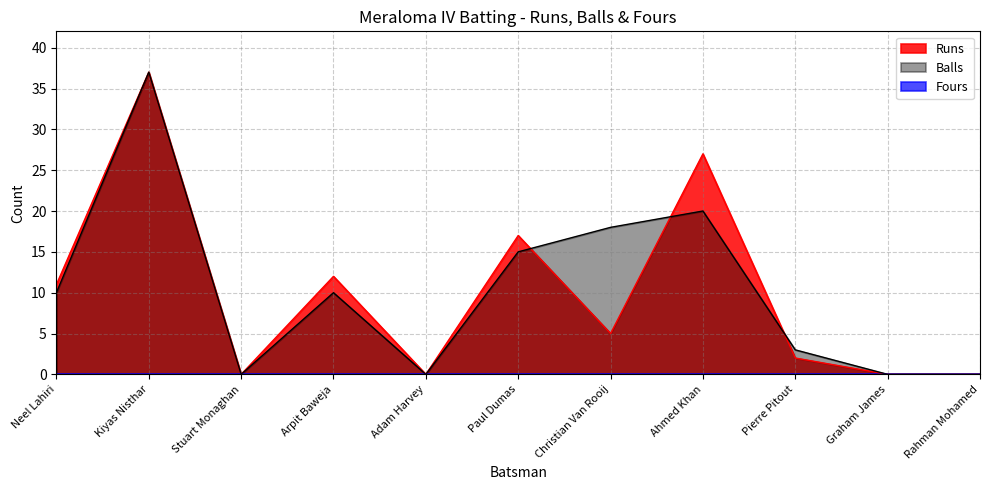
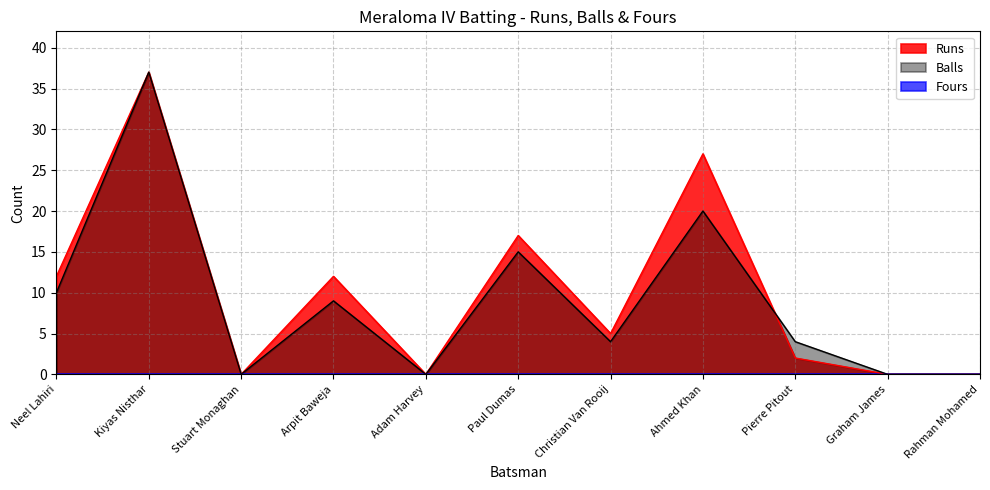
Runs, Neel Lahiri: 11 -> 12
Balls, Arpit Baweja: 10 -> 9
Balls, Christian Van Rooij: 18 -> 4
Balls, Pierre Pitout: 3 -> 4
